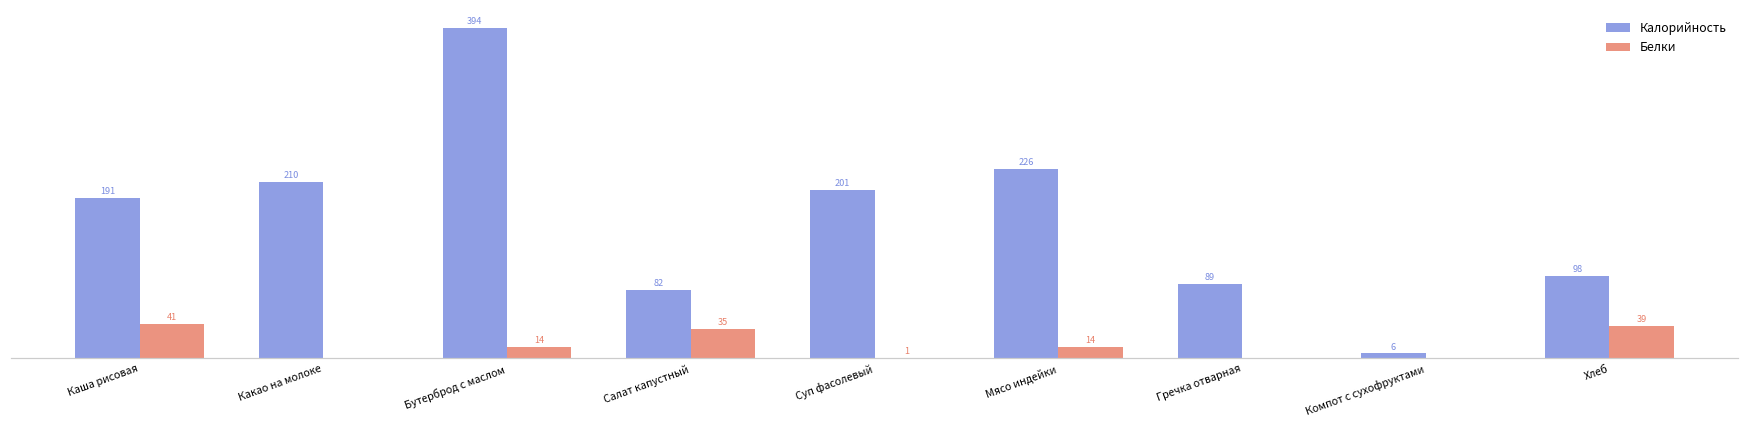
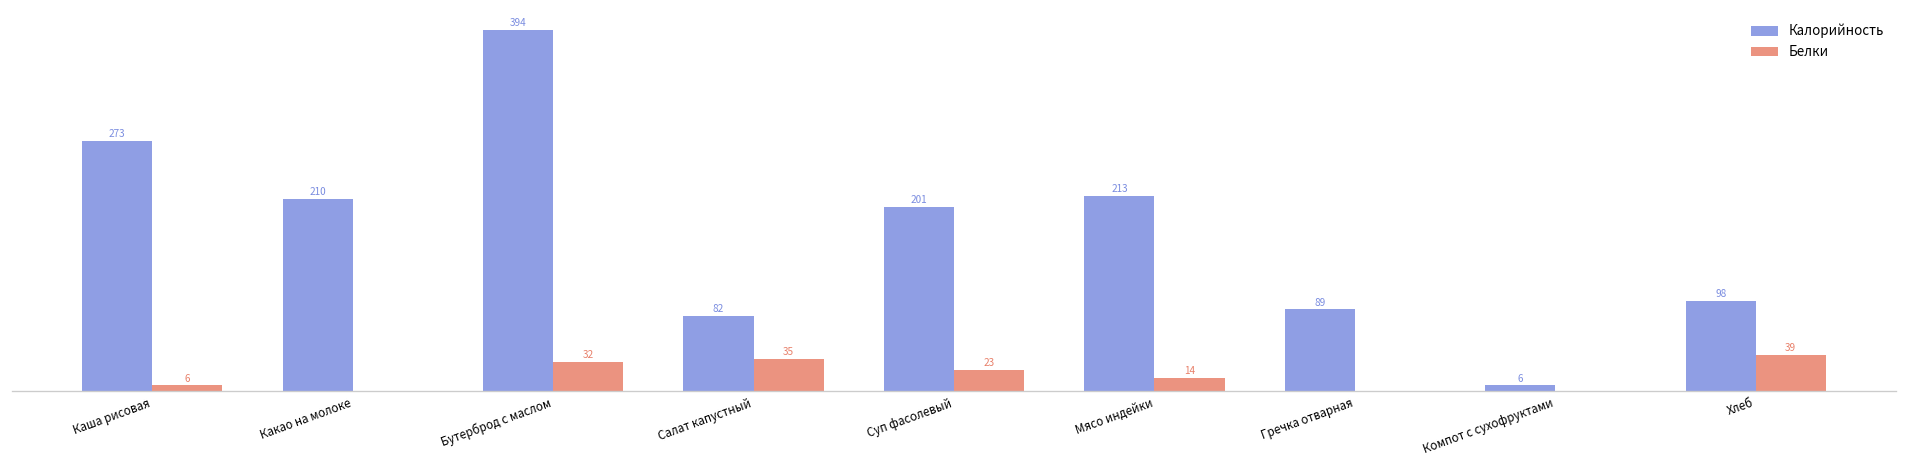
Калорийность, Каша рисовая: 191 -> 273
Белки, Каша рисовая: 41 -> 6
Белки, Бутерброд с маслом: 14 -> 32
Белки, Суп фасолевый: 1 -> 23
Калорийность, Мясо индейки: 226 -> 213
